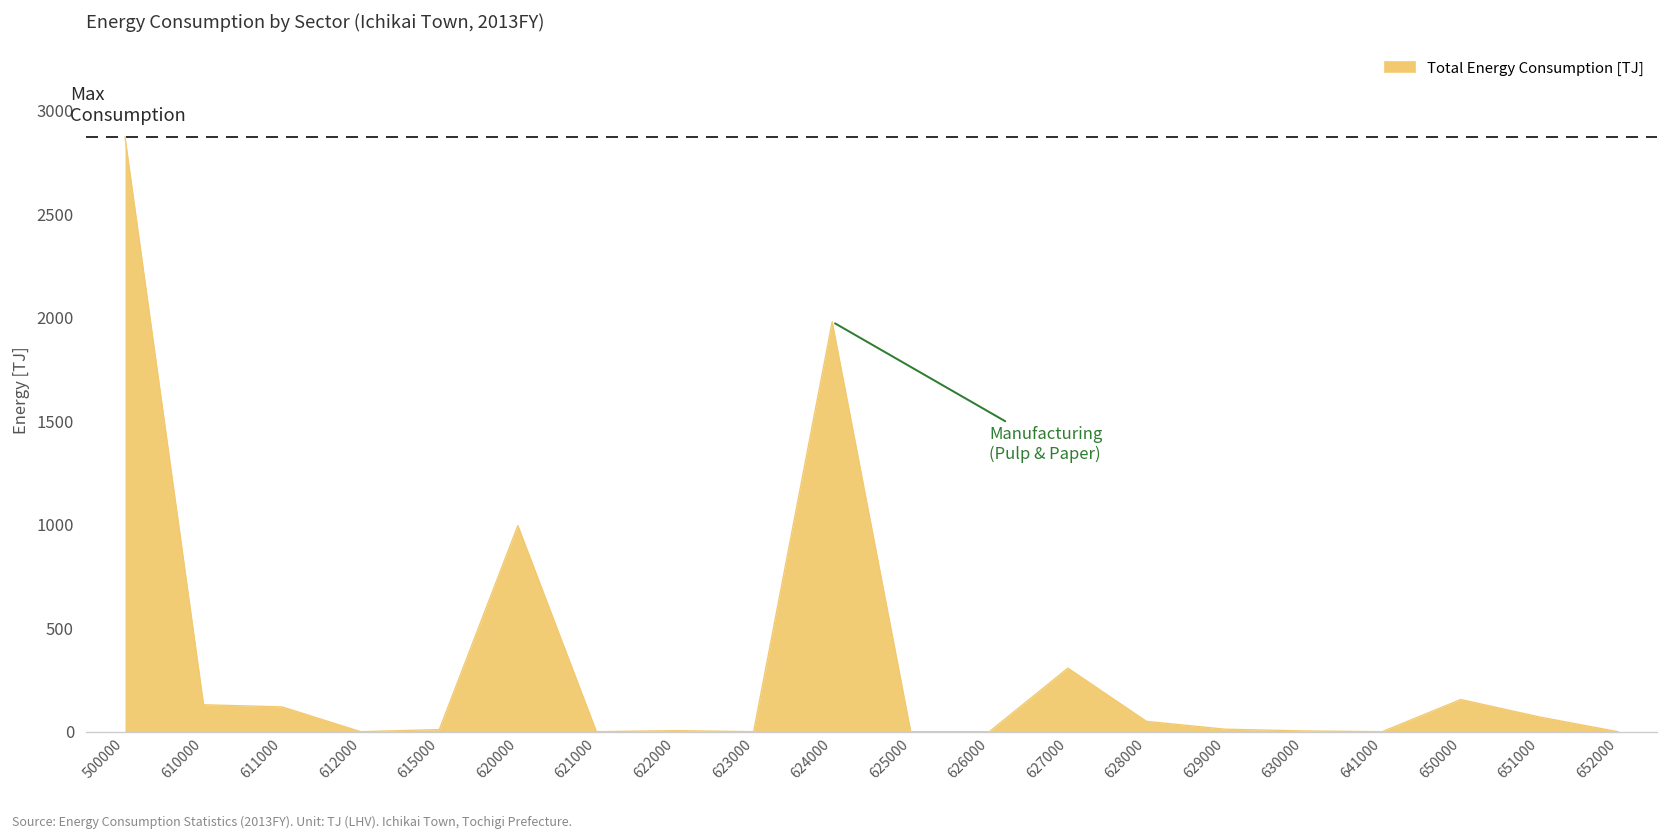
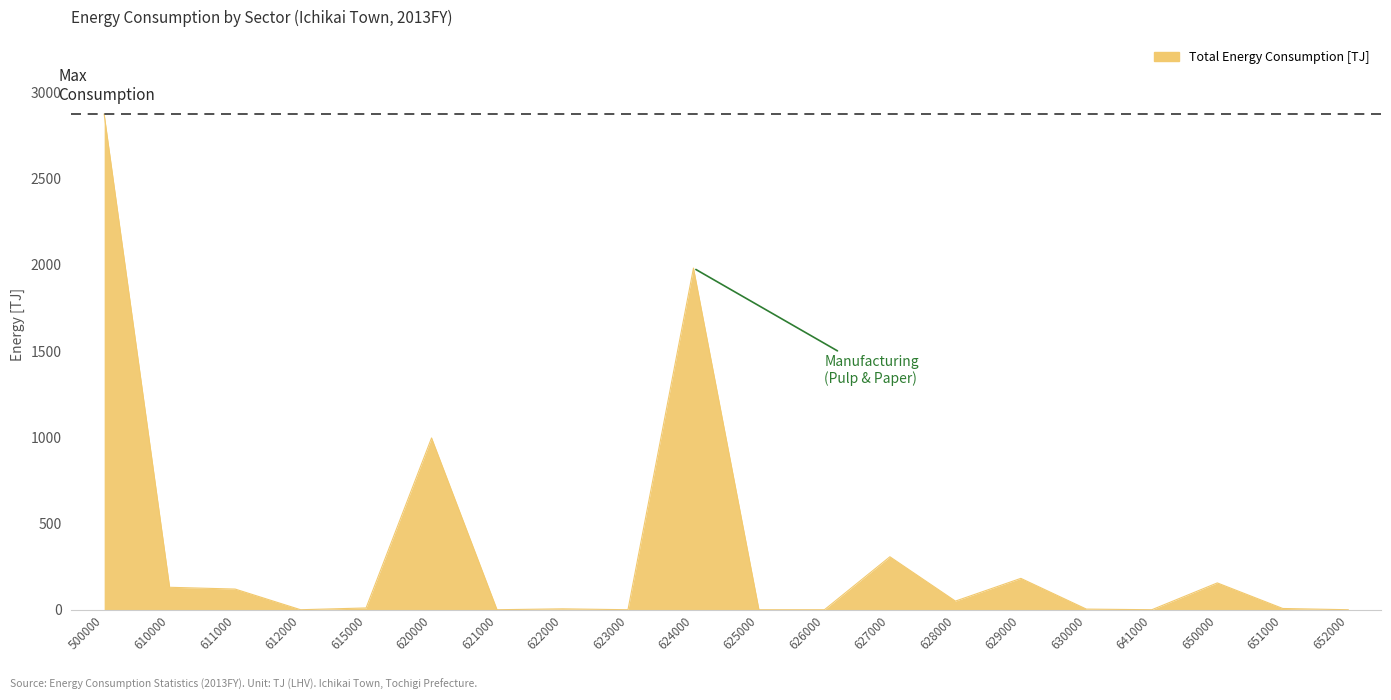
629000: 10 -> 180
651000: 70 -> 10
